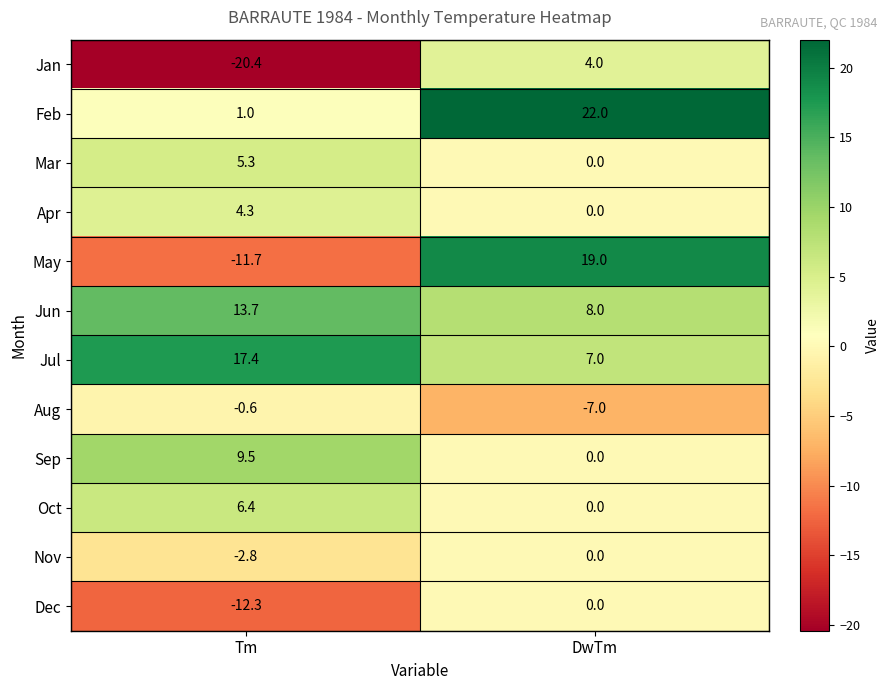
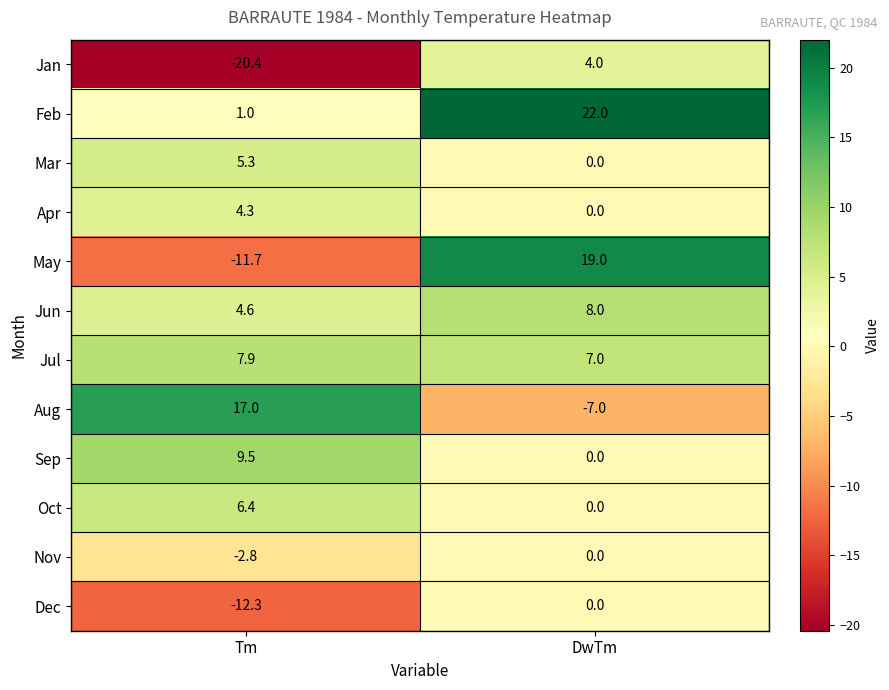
Jun, Tm: 13.7 -> 4.6
Jul, Tm: 17.4 -> 7.9
Aug, Tm: -0.6 -> 17.0
